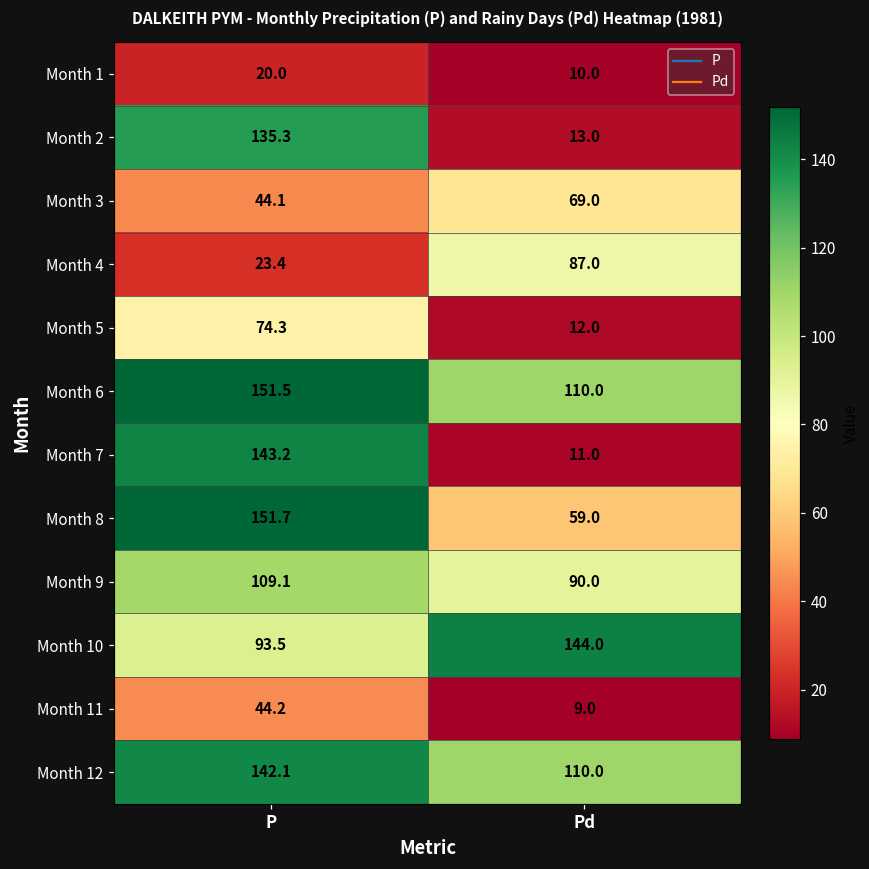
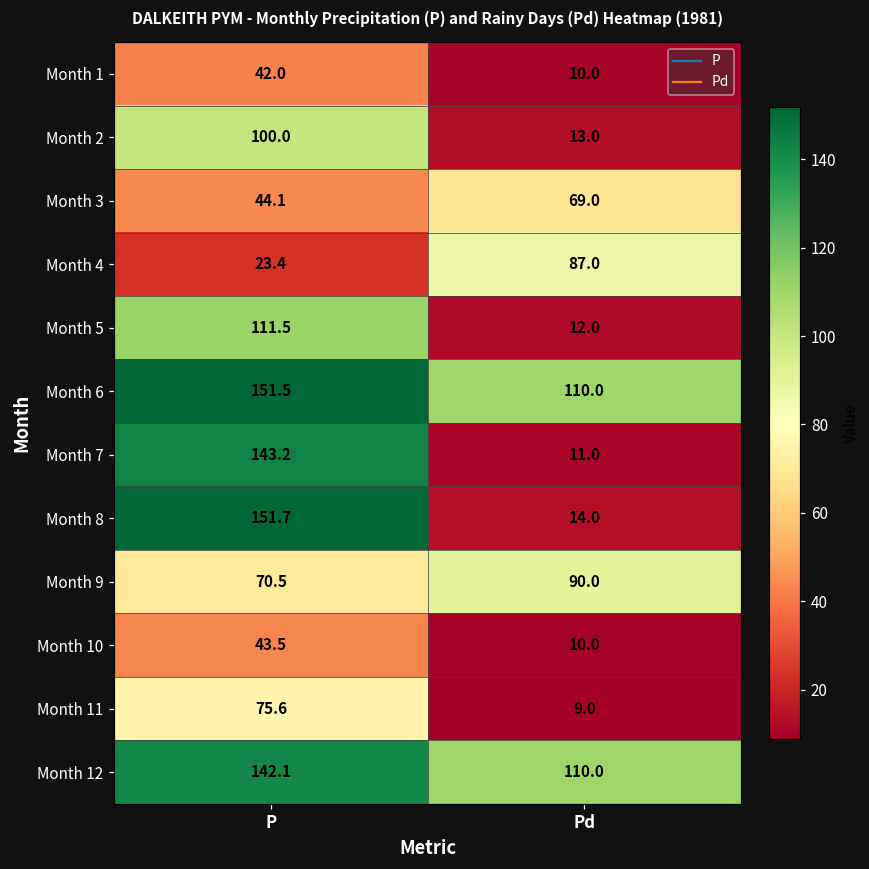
Month 1, P: 20.0 -> 42.0
Month 2, P: 135.3 -> 100.0
Month 5, P: 74.3 -> 111.5
Month 8, Pd: 59.0 -> 14.0
Month 9, P: 109.1 -> 70.5
Month 10, P: 93.5 -> 43.5
Month 10, Pd: 144.0 -> 10.0
Month 11, P: 44.2 -> 75.6
